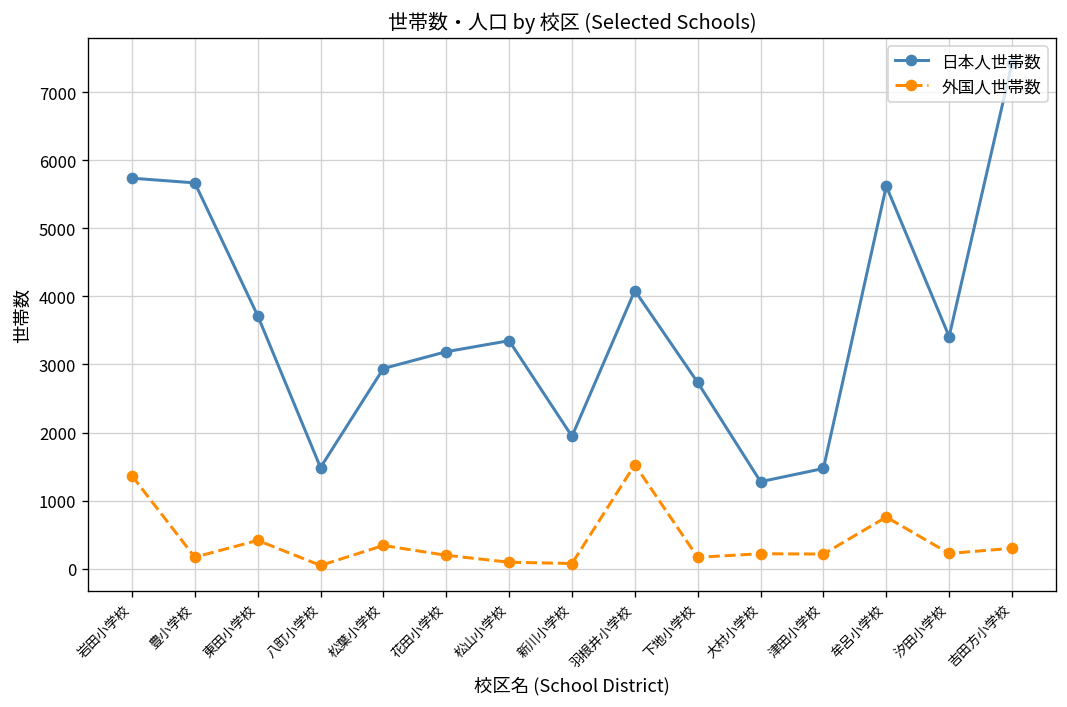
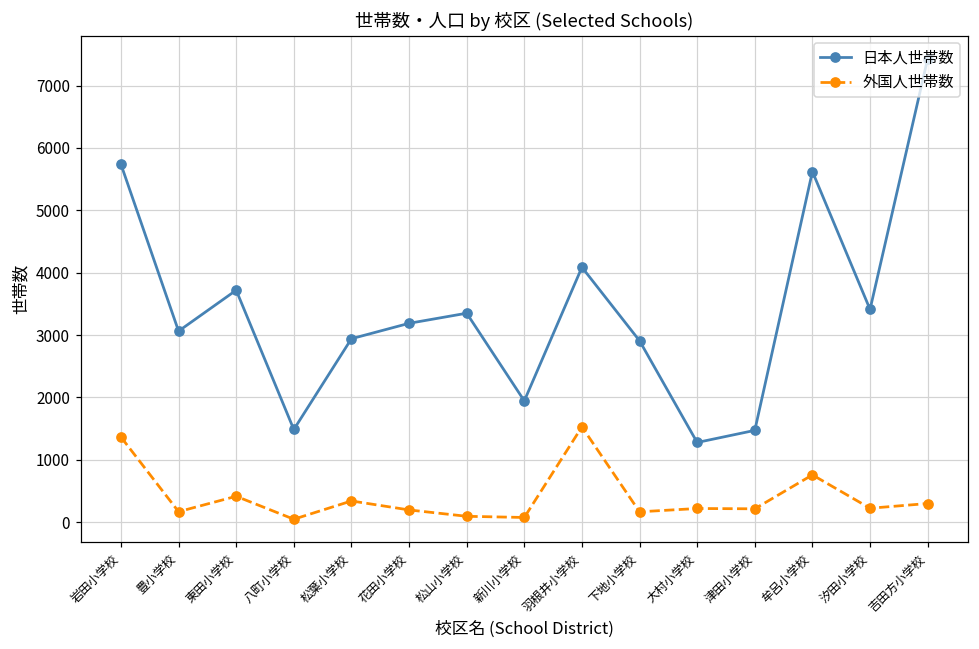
日本人世帯数, 豊小学校: 5700 -> 3100
日本人世帯数, 下地小学校: 2700 -> 2900
